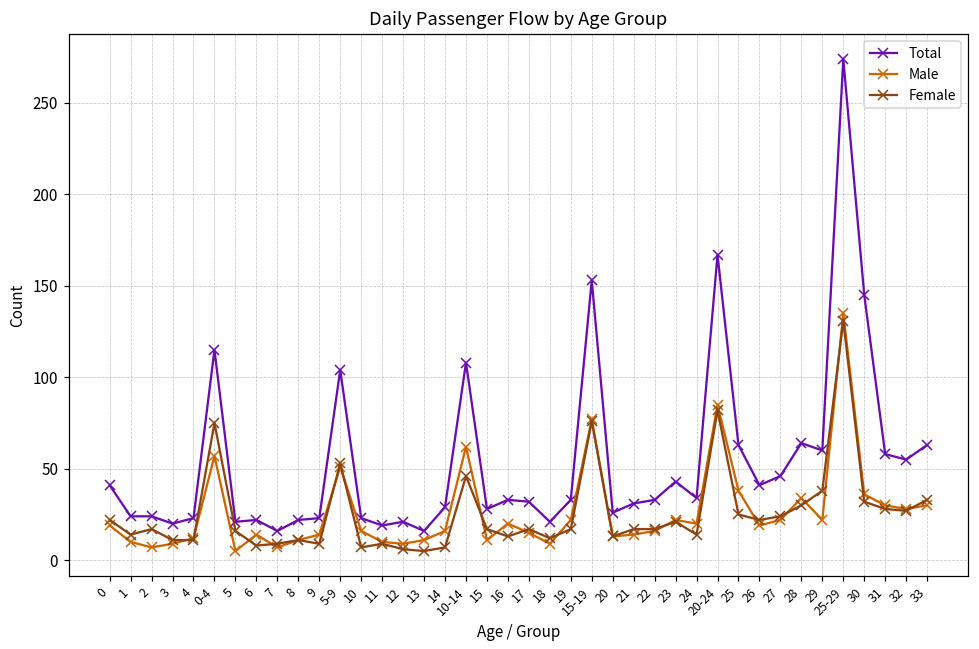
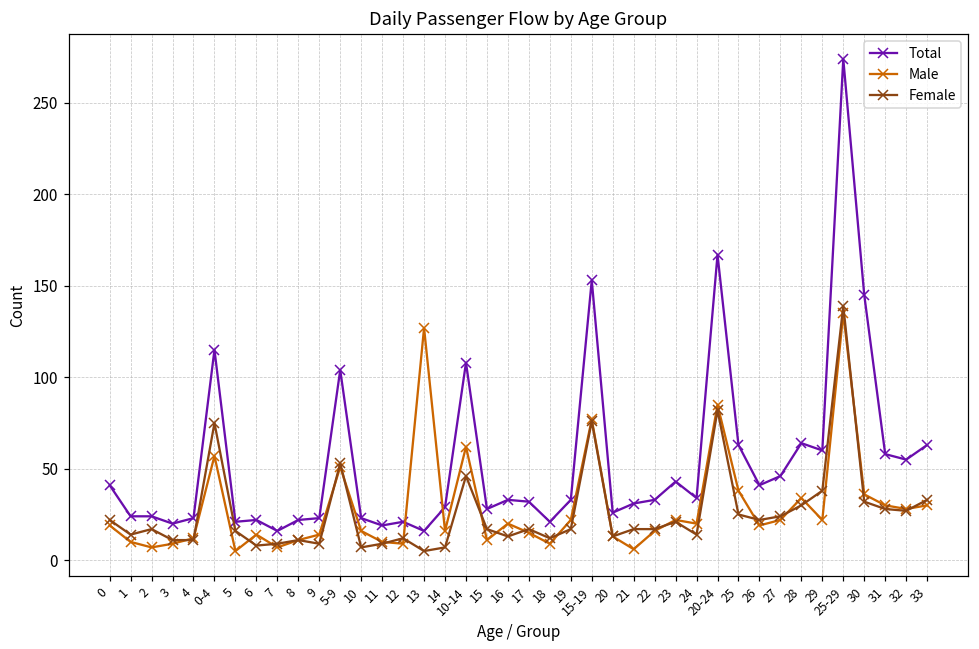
Female, 12: 6 -> 12
Male, 13: 11 -> 127
Male, 21: 14 -> 6
Female, 25-29: 131 -> 139
